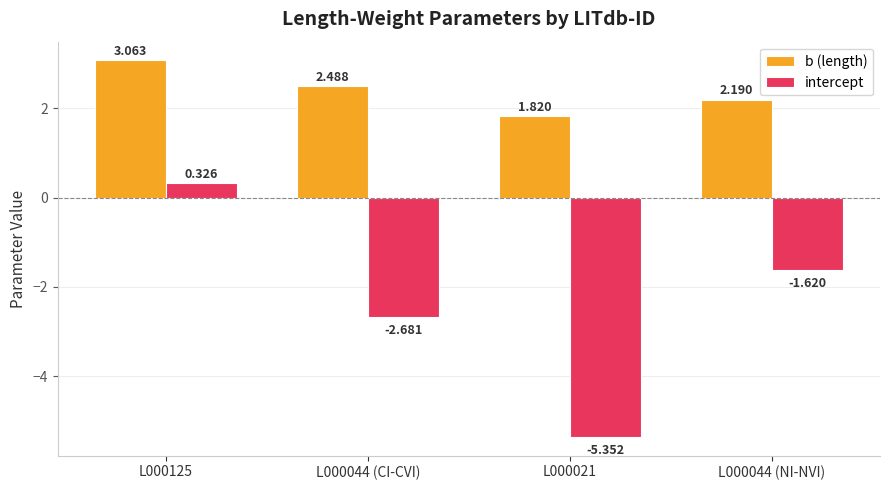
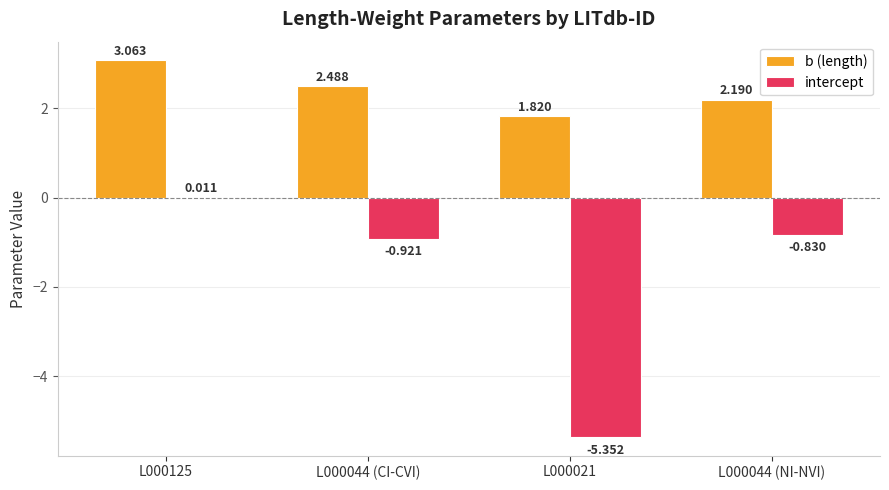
intercept, L000125: 0.326 -> 0.011
intercept, L000044 (CI-CVI): -2.681 -> -0.921
intercept, L000044 (NI-NVI): -1.620 -> -0.830
